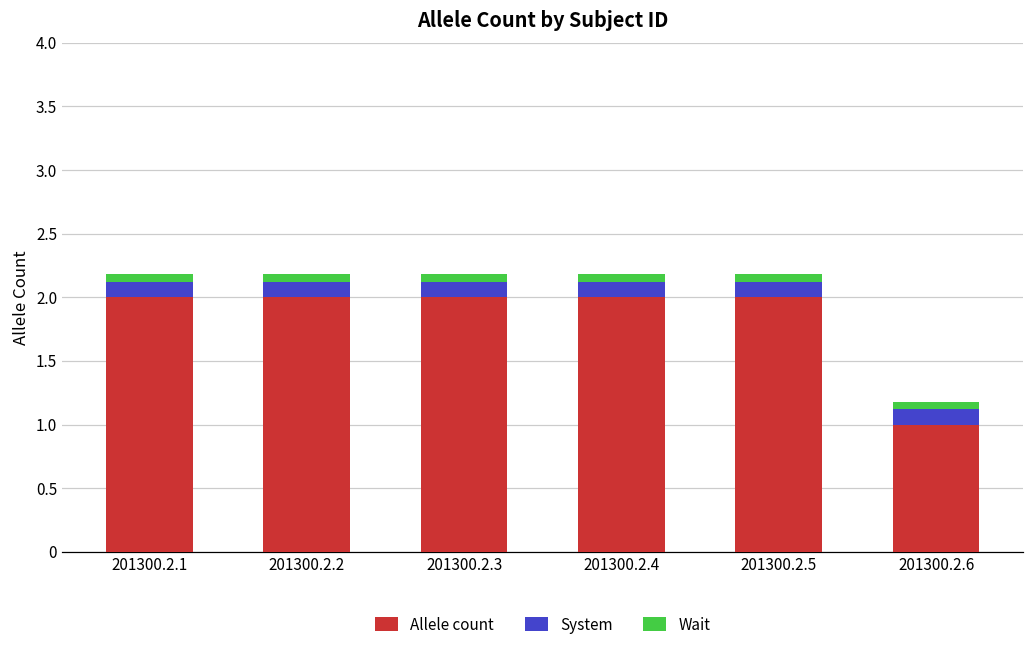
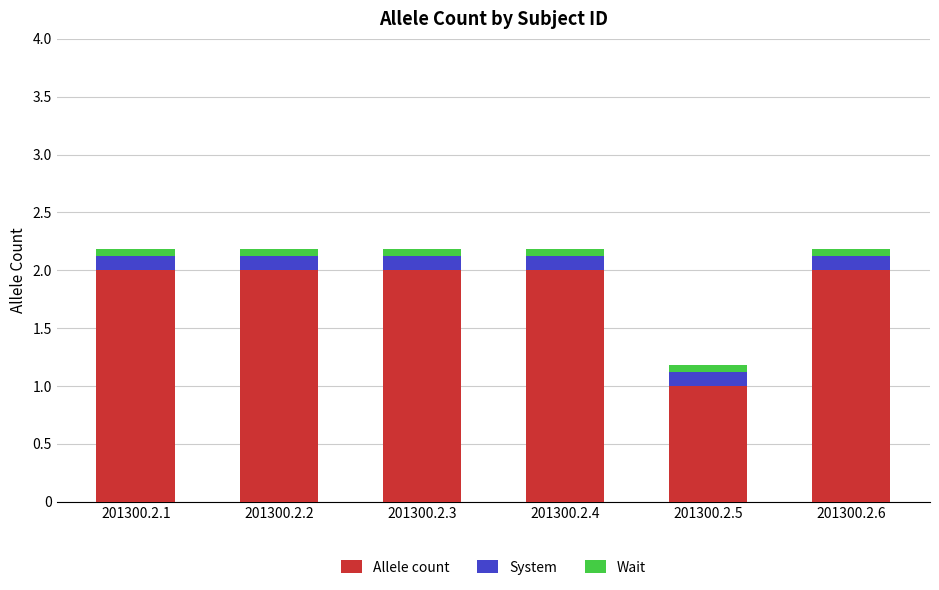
Allele count, 201300.2.5: 2 -> 1
Allele count, 201300.2.6: 1 -> 2
